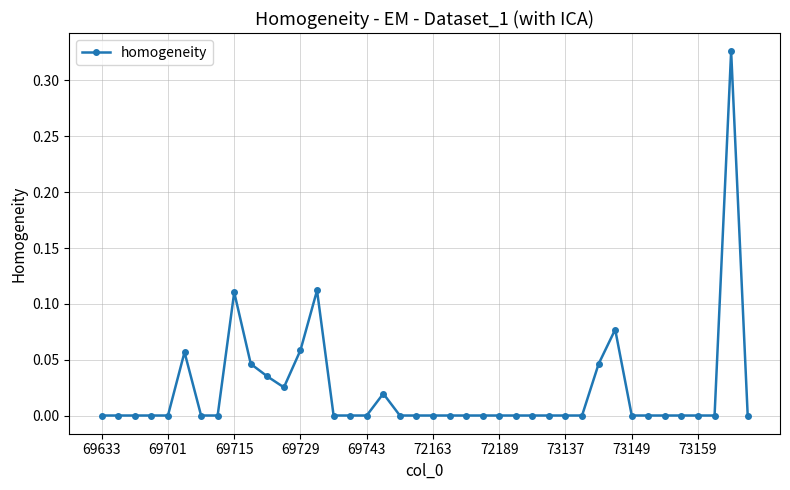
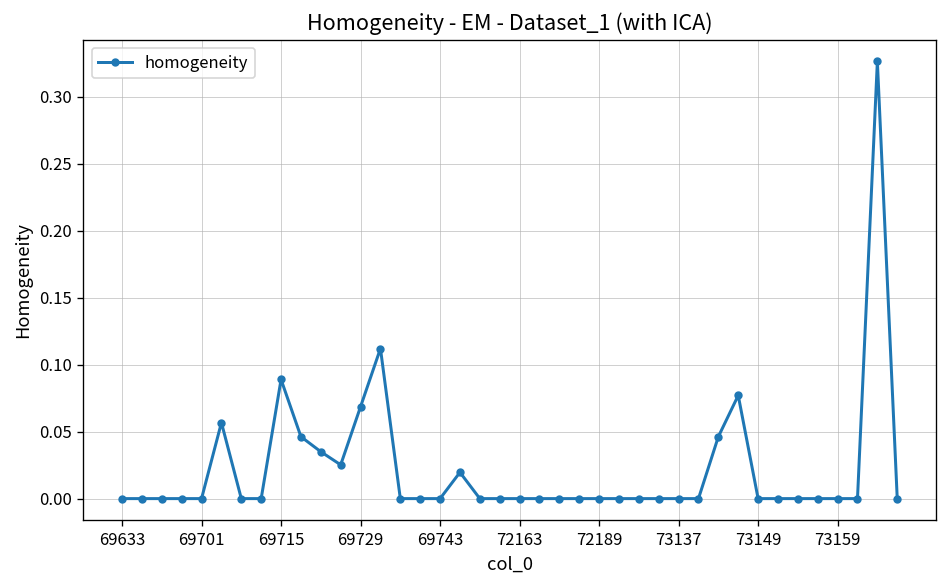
69715: 0.110 -> 0.089
69729: 0.059 -> 0.069
